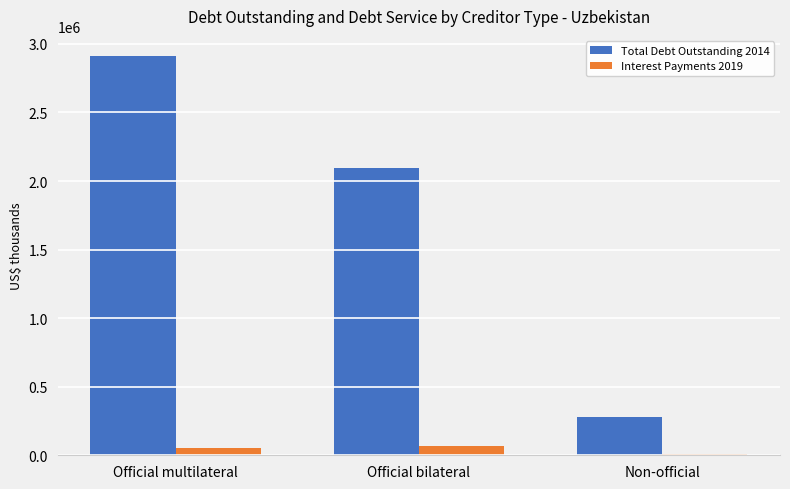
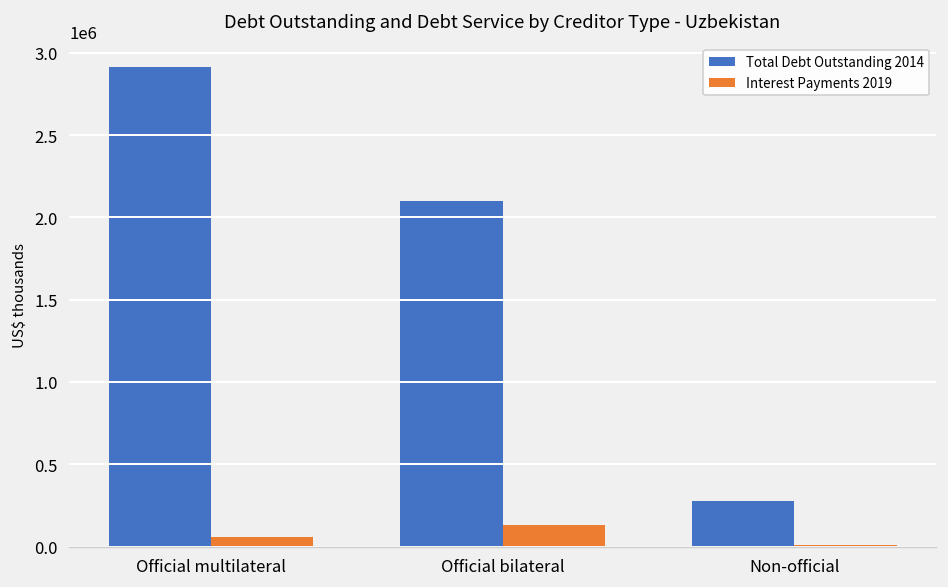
Interest Payments 2019, Official bilateral: 60000 -> 130000
